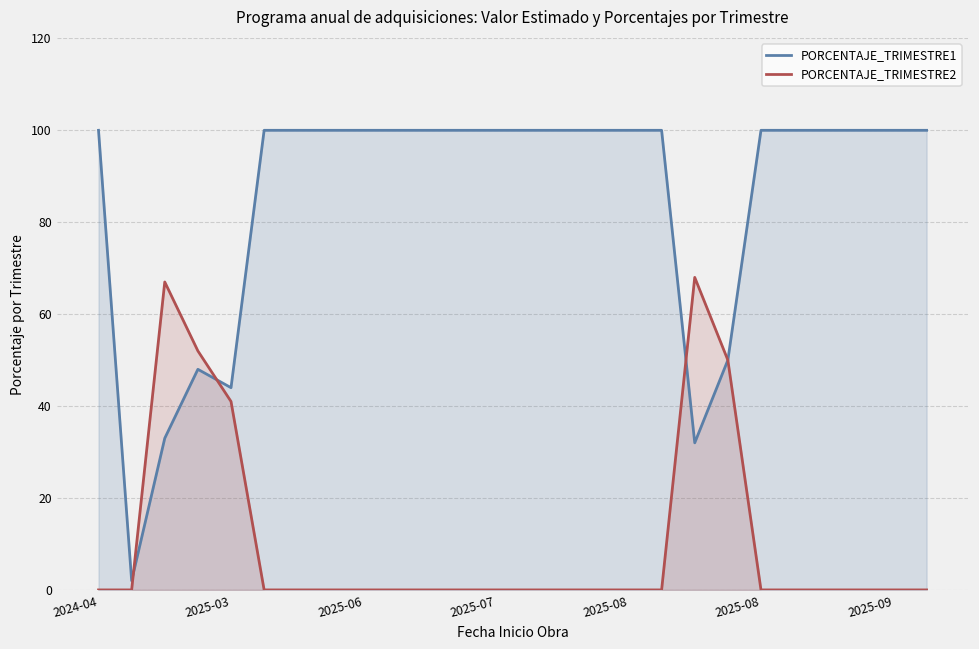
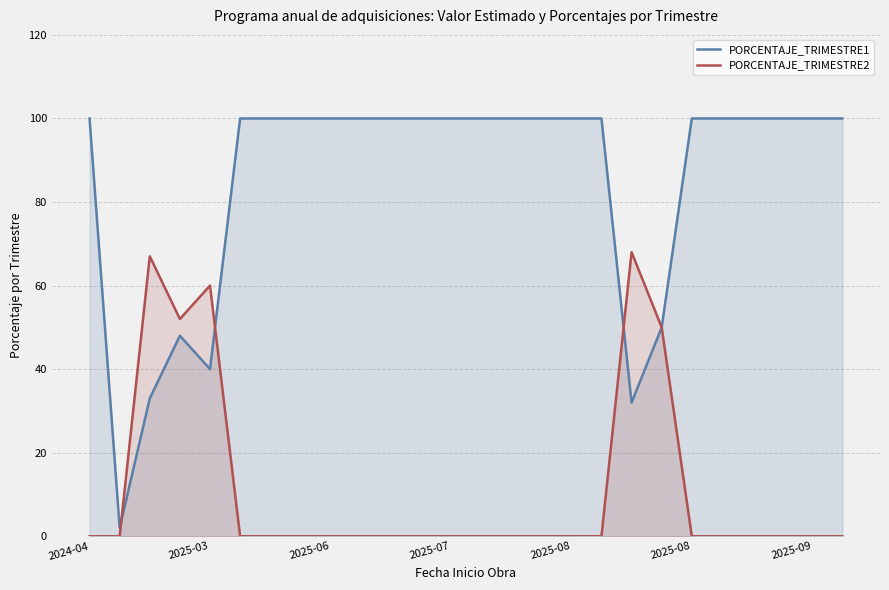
PORCENTAJE_TRIMESTRE1, 2025-03: 44 -> 40
PORCENTAJE_TRIMESTRE2, 2025-03: 41 -> 60
